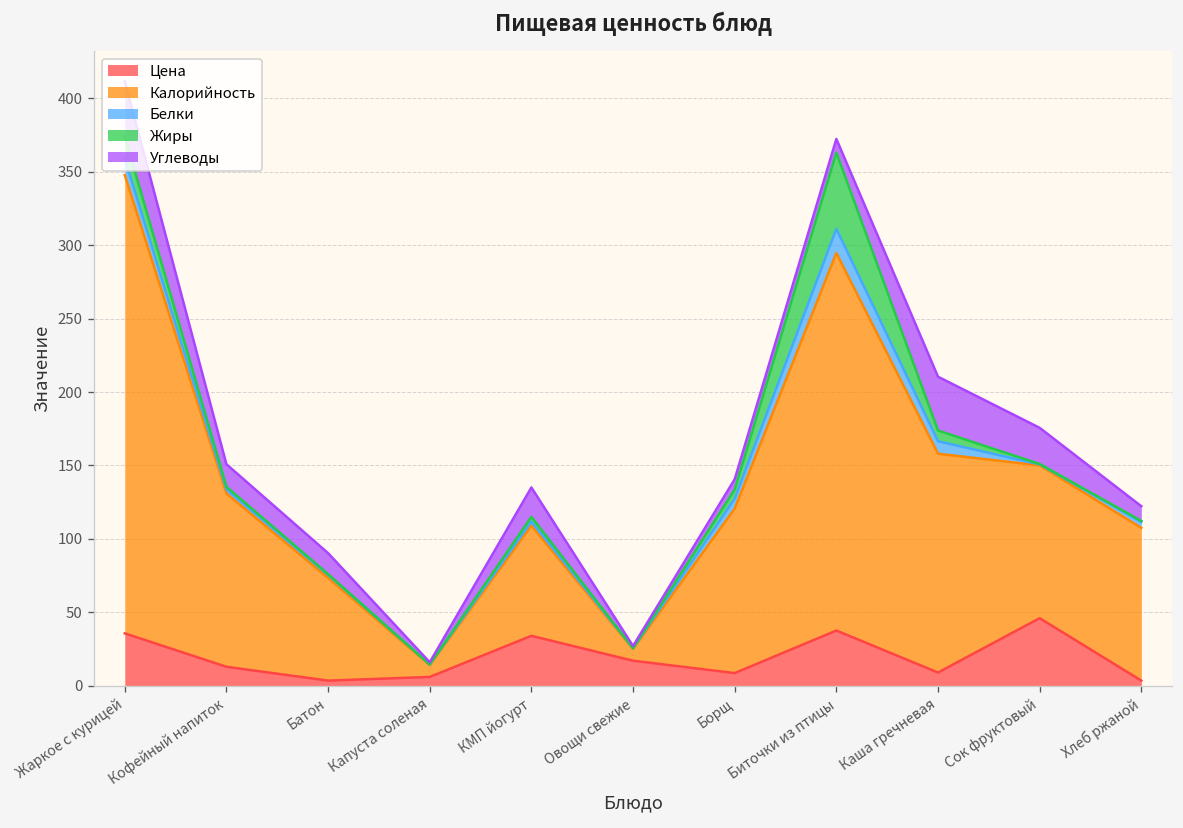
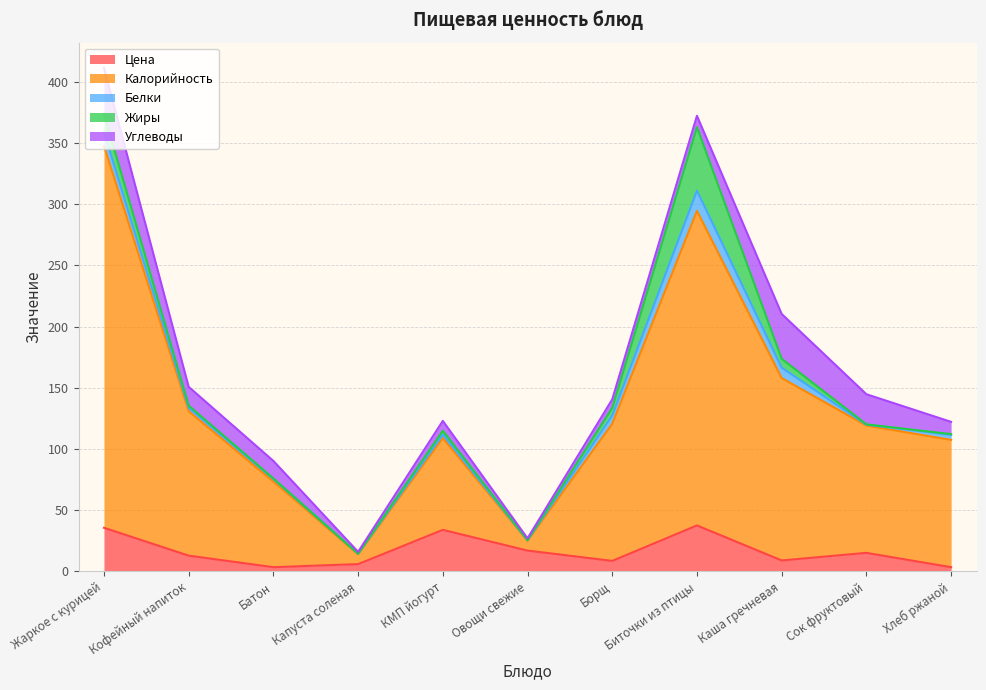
Углеводы, КМП йогурт: 20 -> 8
Цена, Сок фруктовый: 46 -> 15
